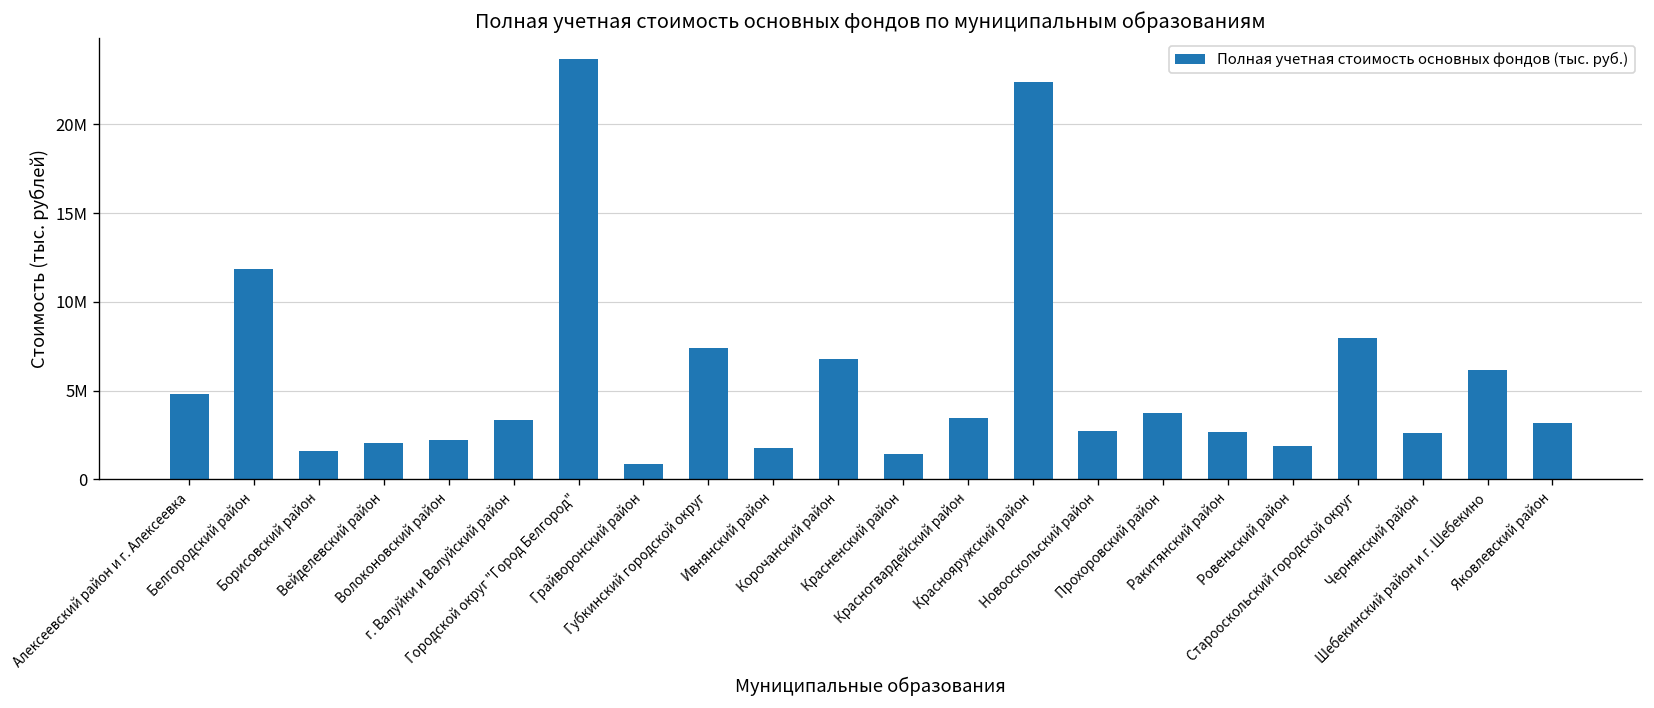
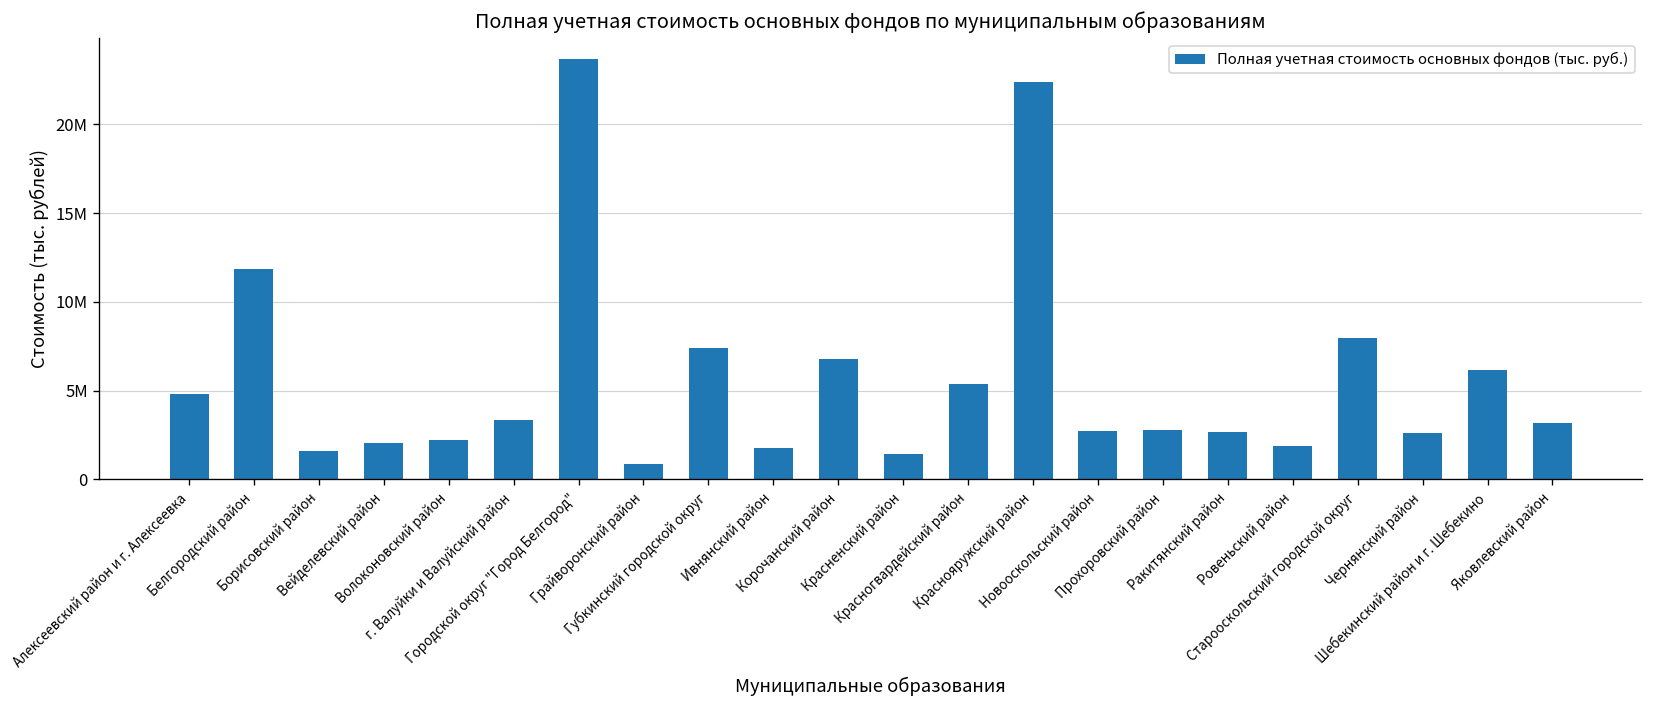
Красногвардейский район: 3500000 -> 5400000
Прохоровский район: 3700000 -> 2800000
